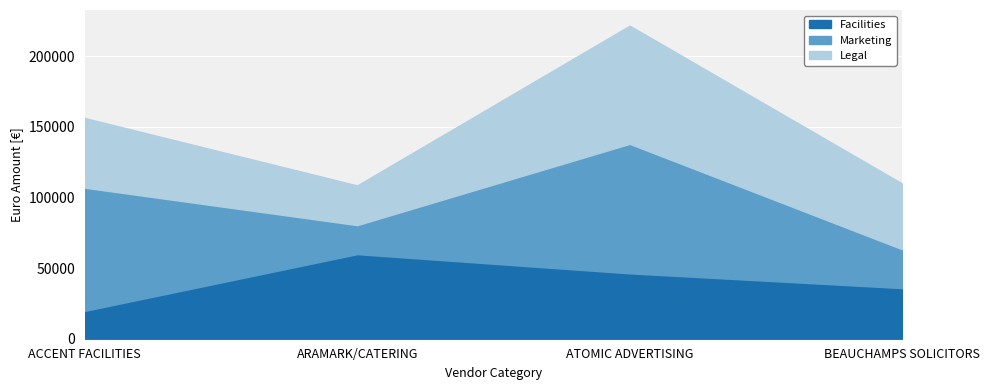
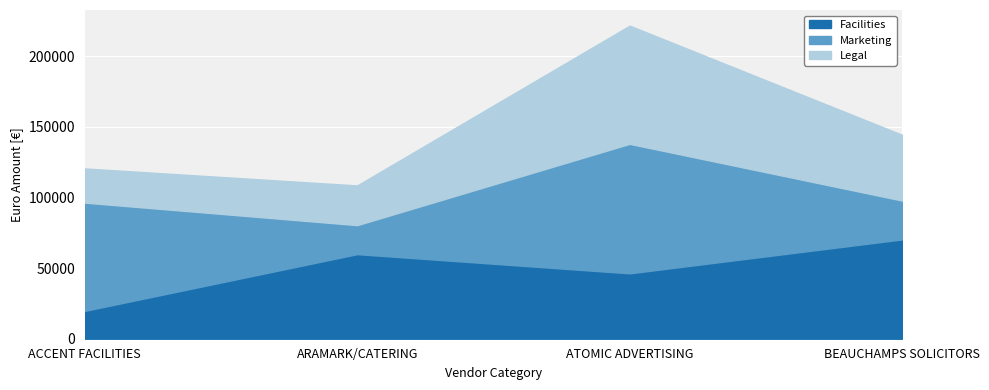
Marketing, ACCENT FACILITIES: 87000 -> 77000
Legal, ACCENT FACILITIES: 49000 -> 24000
Facilities, BEAUCHAMPS SOLICITORS: 36000 -> 70000
